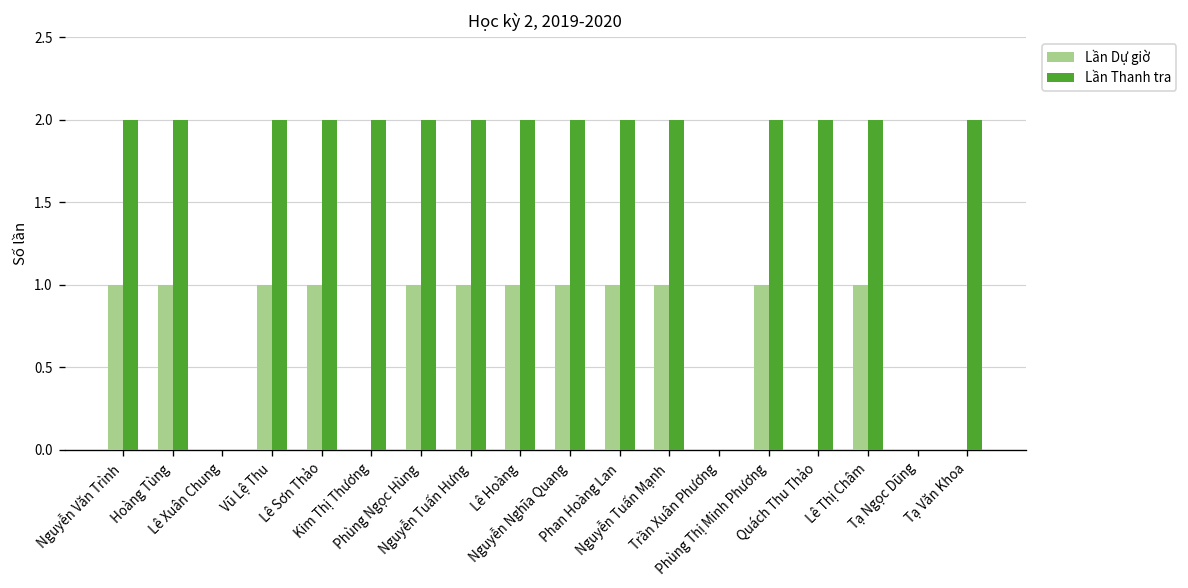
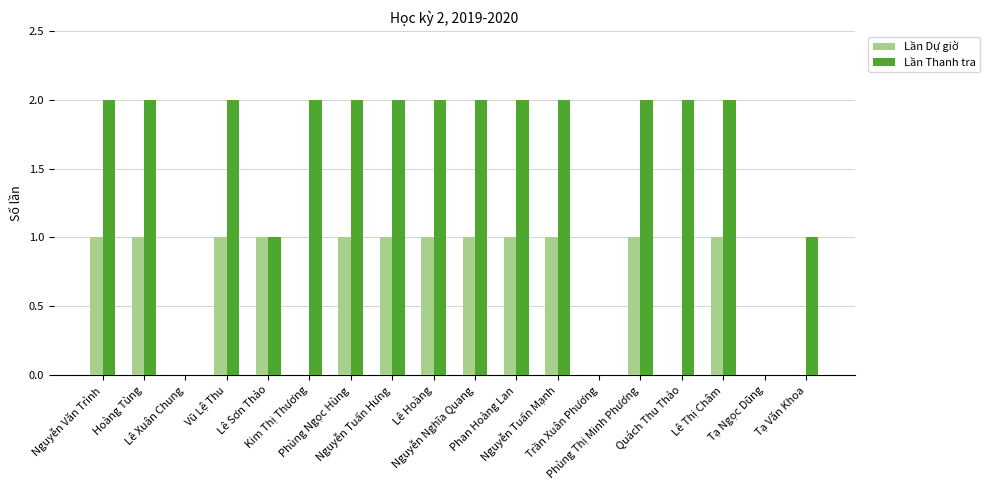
Lần Thanh tra, Lê Sơn Thảo: 2 -> 1
Lần Thanh tra, Tạ Văn Khoa: 2 -> 1
